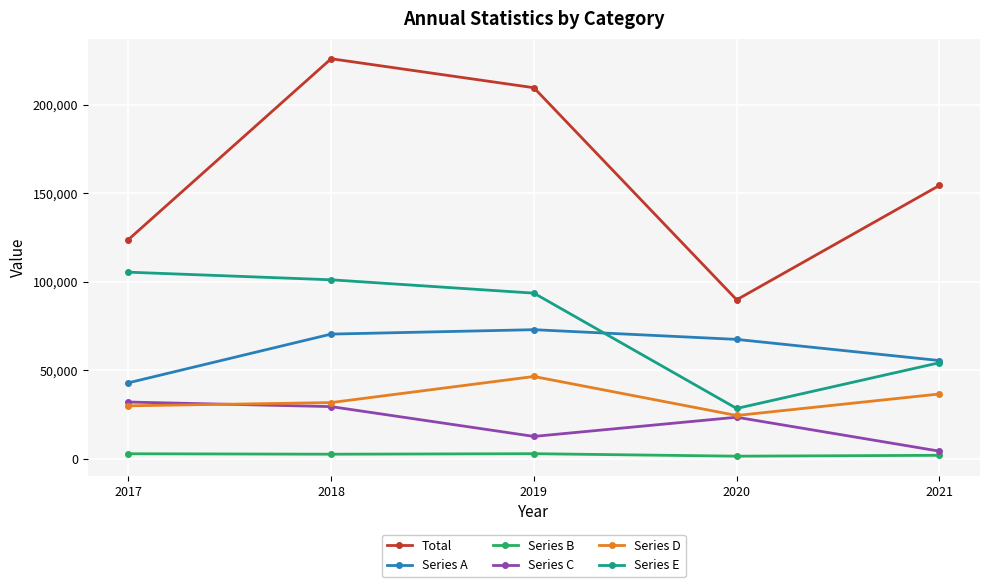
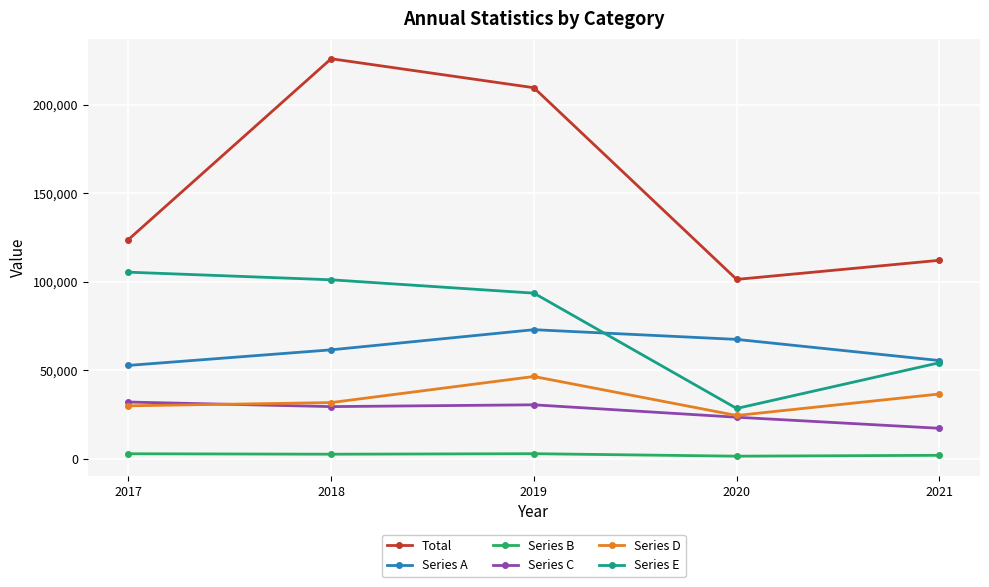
Series A, 2017: 43,000 -> 53,000
Series A, 2018: 70,000 -> 61,000
Series C, 2019: 13,000 -> 30,000
Total, 2020: 90,000 -> 101,000
Total, 2021: 154,000 -> 112,000
Series C, 2021: 4,000 -> 17,000
